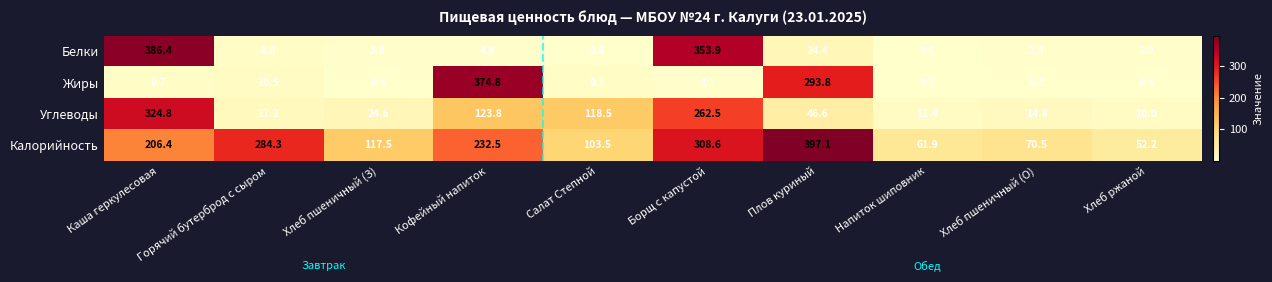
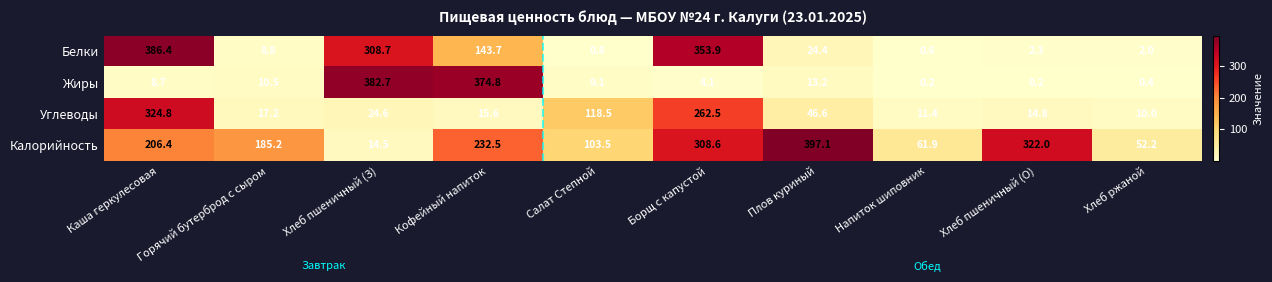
Белки, Хлеб пшеничный (З): 3.8 -> 308.7
Белки, Кофейный напиток: 4.8 -> 143.7
Жиры, Хлеб пшеничный (З): 0.4 -> 382.7
Жиры, Плов куриный: 293.8 -> 13.2
Углеводы, Кофейный напиток: 123.8 -> 15.6
Калорийность, Горячий бутерброд с сыром: 284.3 -> 185.2
Калорийность, Хлеб пшеничный (З): 117.5 -> 14.5
Калорийность, Хлеб пшеничный (О): 70.5 -> 322.0
